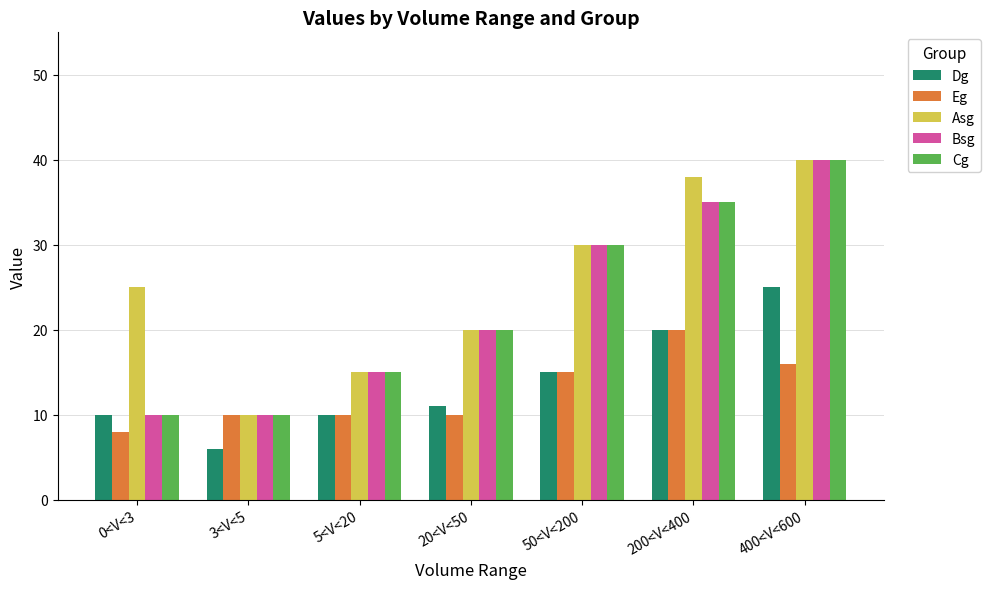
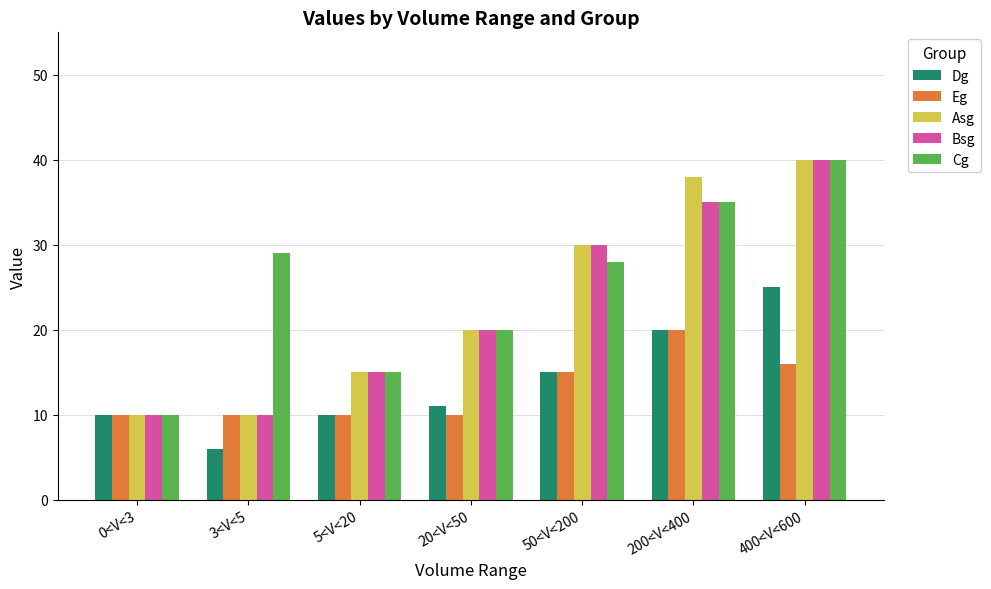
Eg, 0<V<3: 8 -> 10
Asg, 0<V<3: 25 -> 10
Cg, 3<V<5: 10 -> 29
Cg, 50<V<200: 30 -> 28
